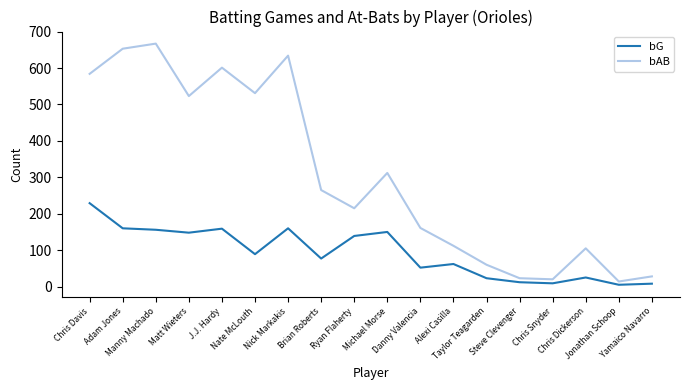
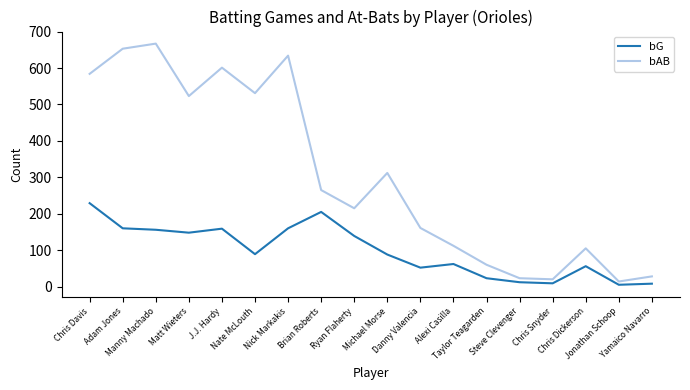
bG, Brian Roberts: 80 -> 210
bG, Michael Morse: 150 -> 90
bG, Chris Dickerson: 30 -> 60
